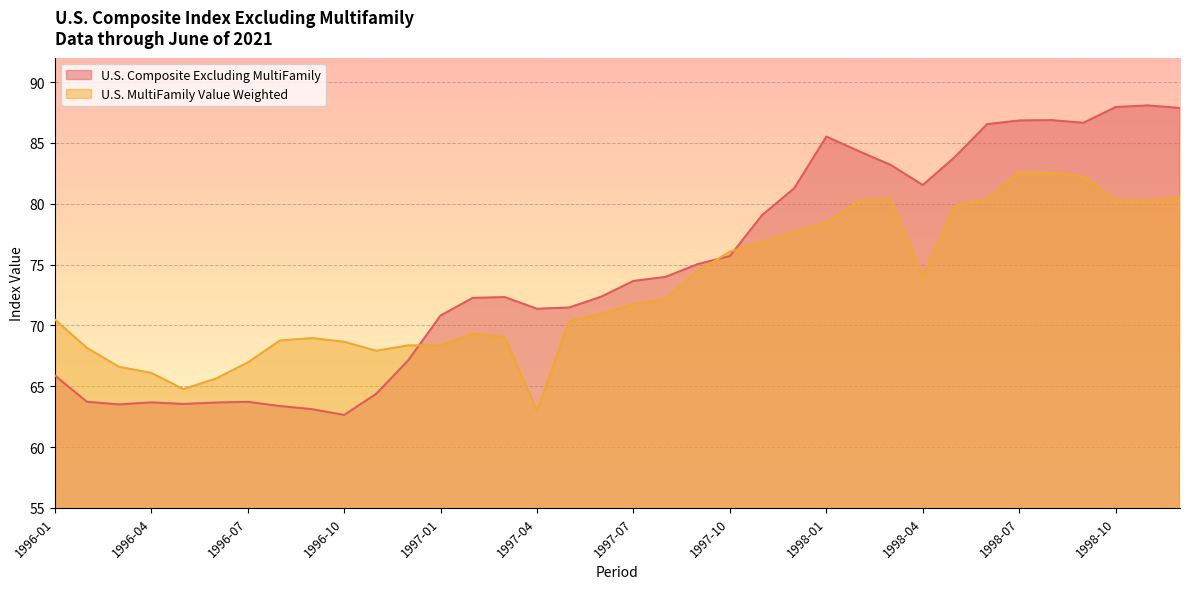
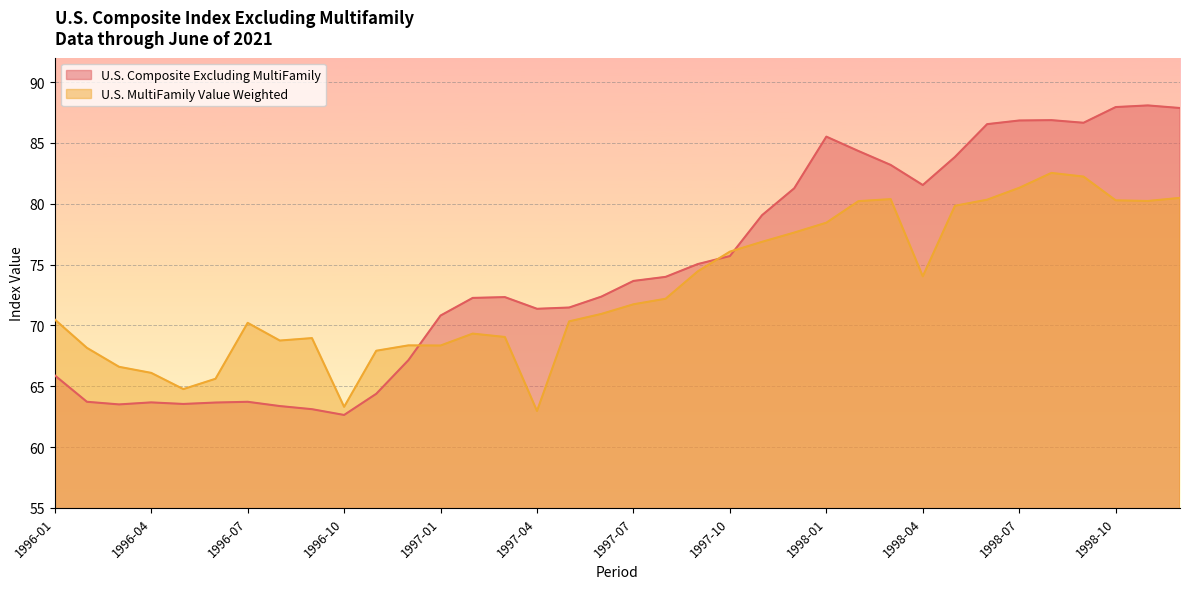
U.S. MultiFamily Value Weighted, 1996-07: 66.9 -> 70.2
U.S. MultiFamily Value Weighted, 1996-10: 68.7 -> 63.3
U.S. MultiFamily Value Weighted, 1998-07: 82.6 -> 81.3
